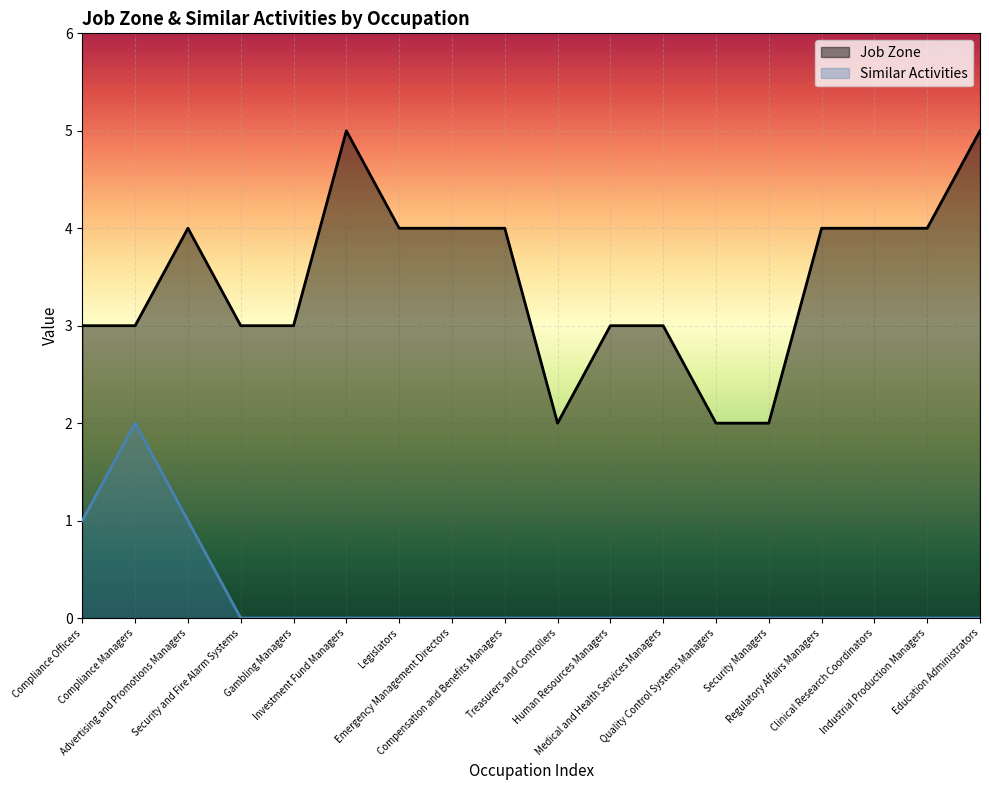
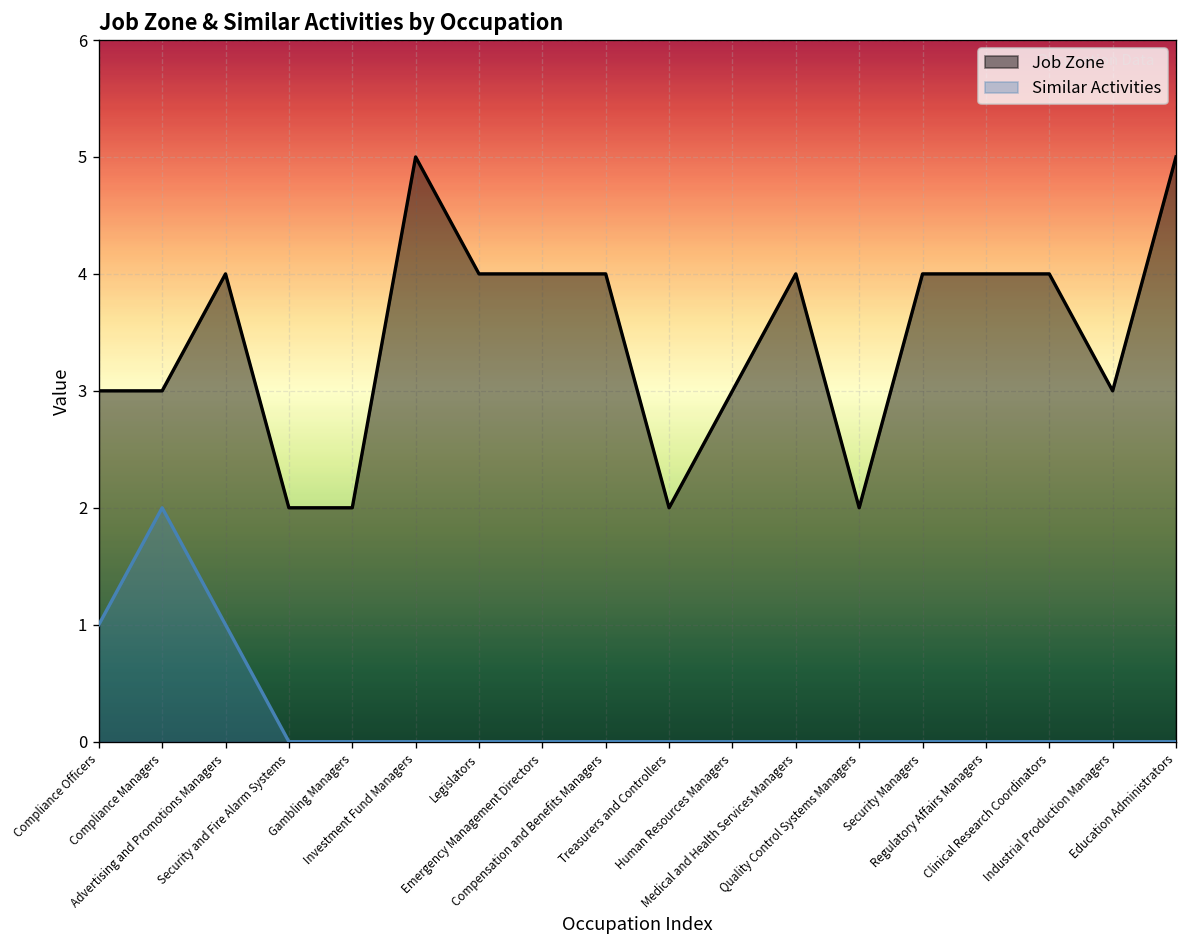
Job Zone, Security and Fire Alarm Systems: 3 -> 2
Job Zone, Gambling Managers: 3 -> 2
Job Zone, Medical and Health Services Managers: 3 -> 4
Job Zone, Security Managers: 2 -> 4
Job Zone, Industrial Production Managers: 4 -> 3
